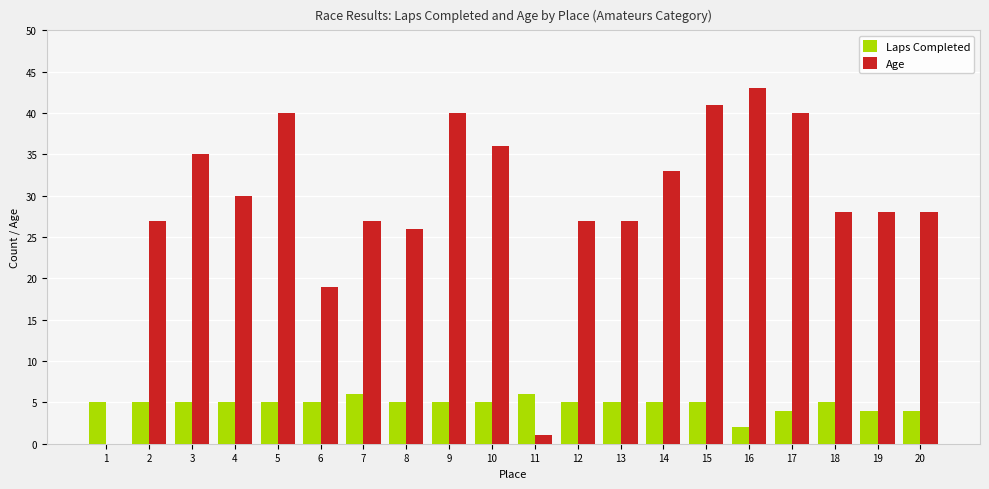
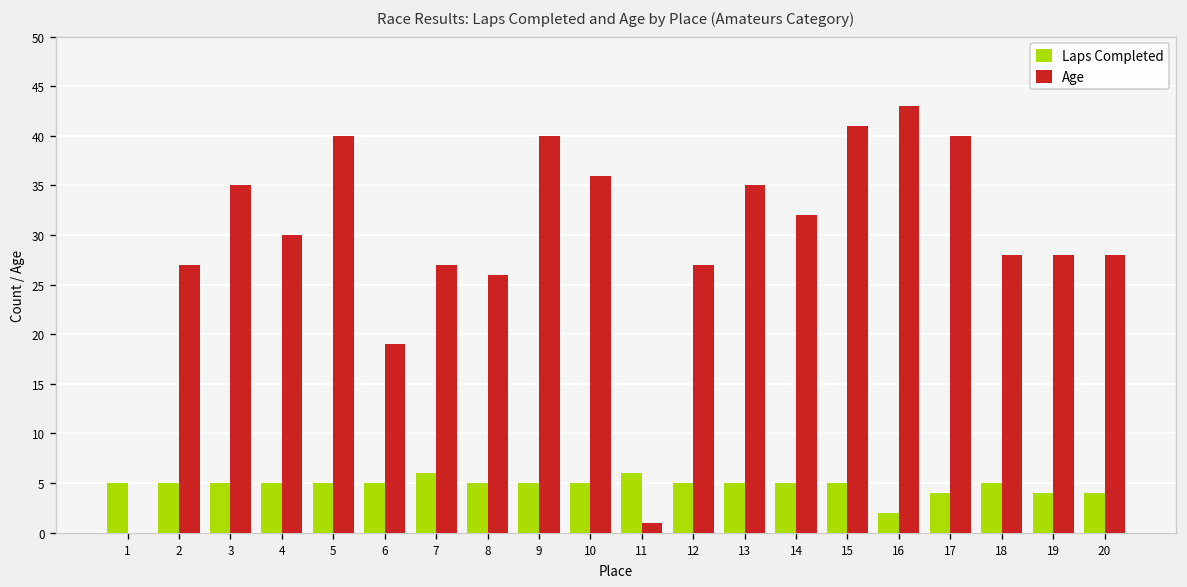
Age, 13: 27 -> 35
Age, 14: 33 -> 32
